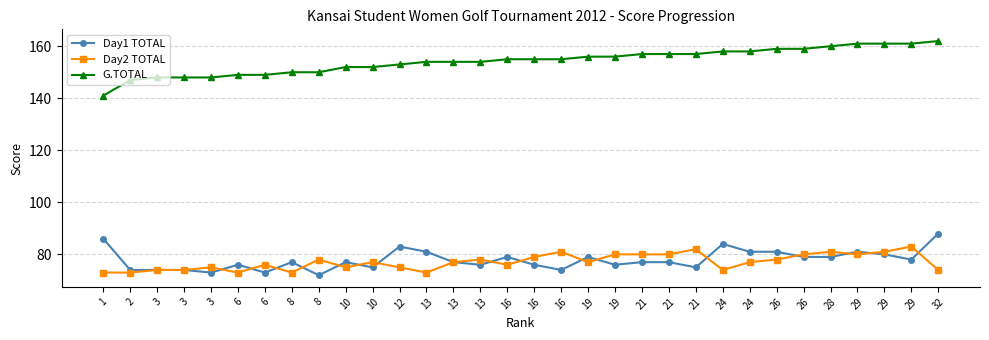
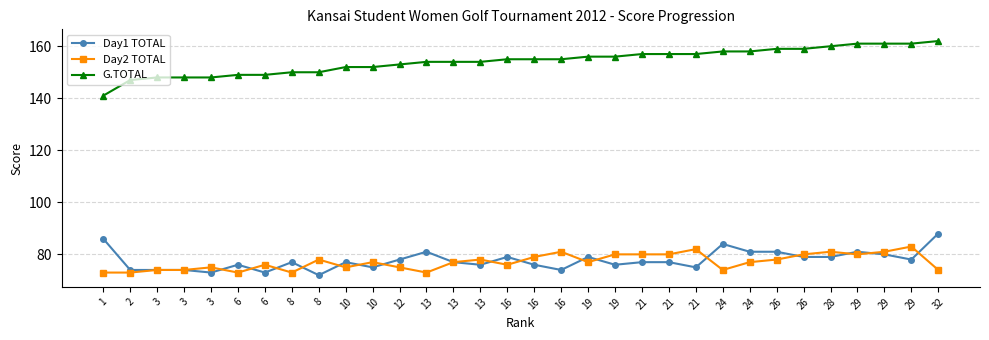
Day1 TOTAL, 12: 83 -> 78
